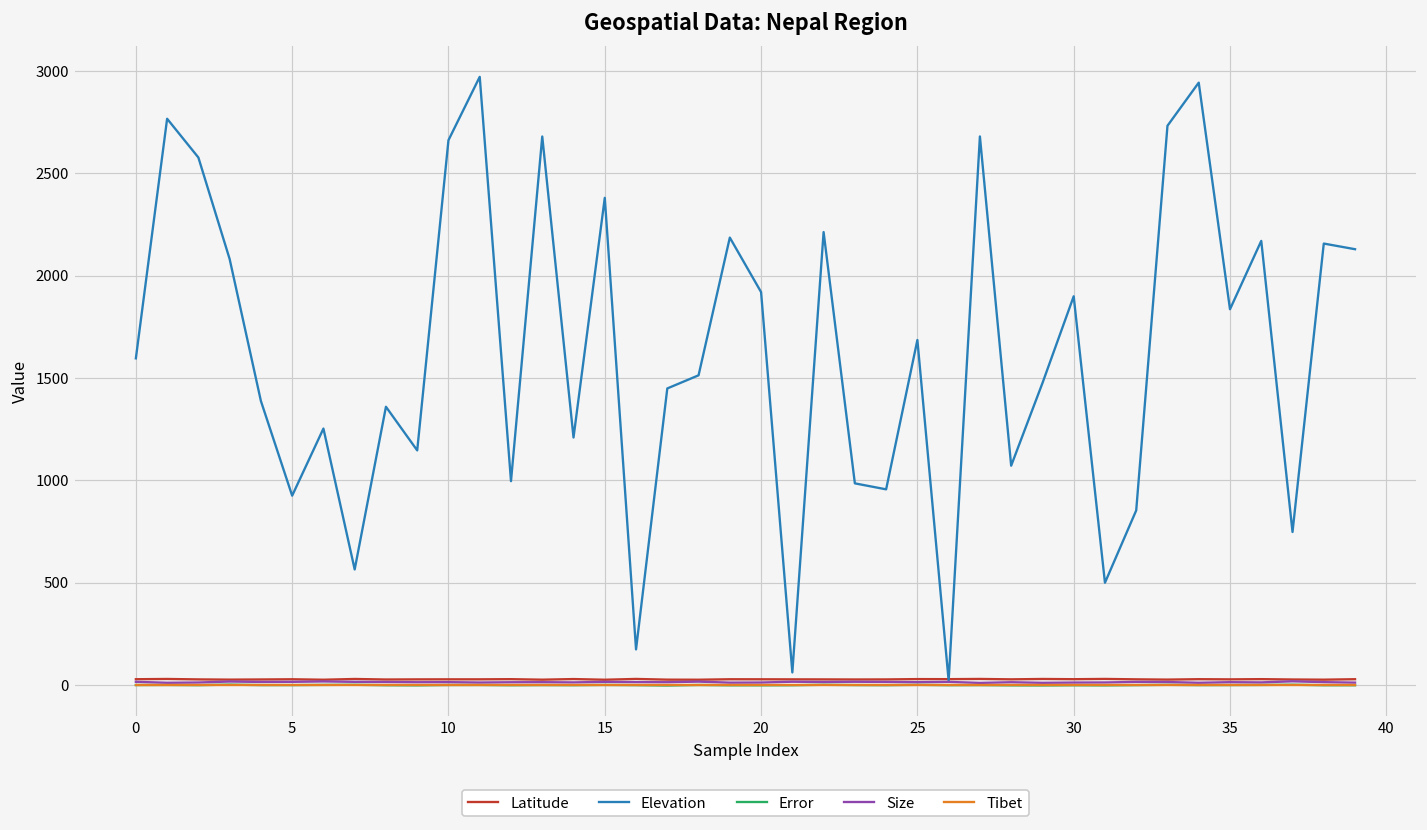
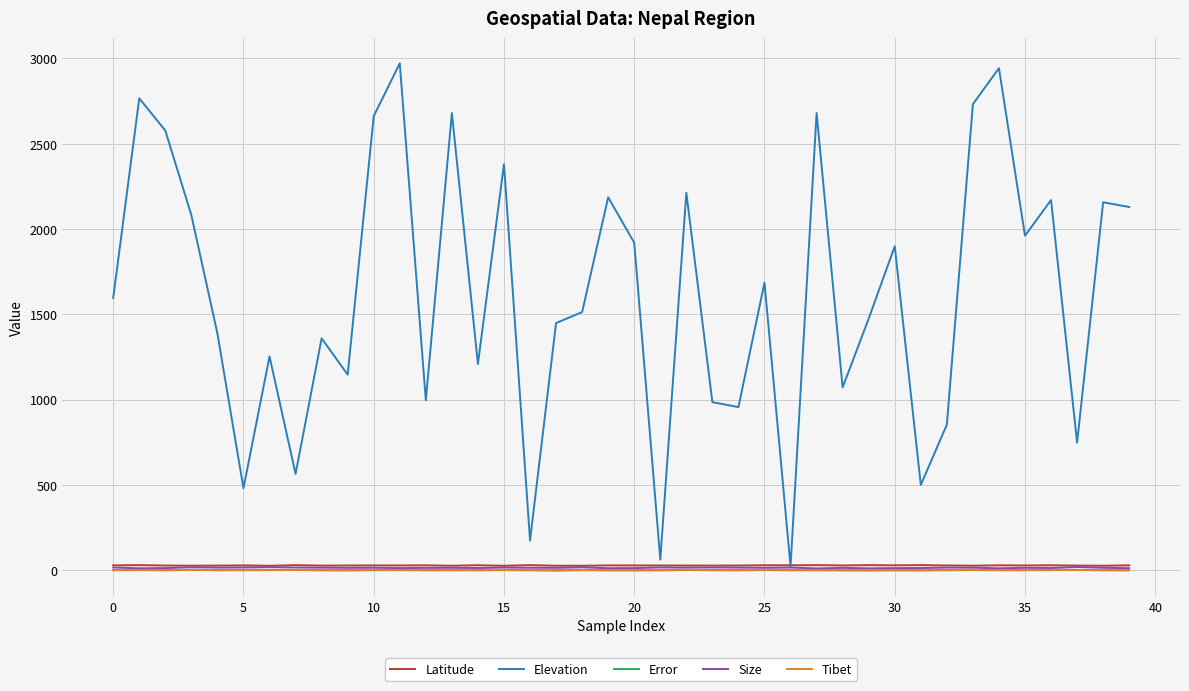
Elevation, 5: 920 -> 480
Elevation, 35: 1840 -> 1960
